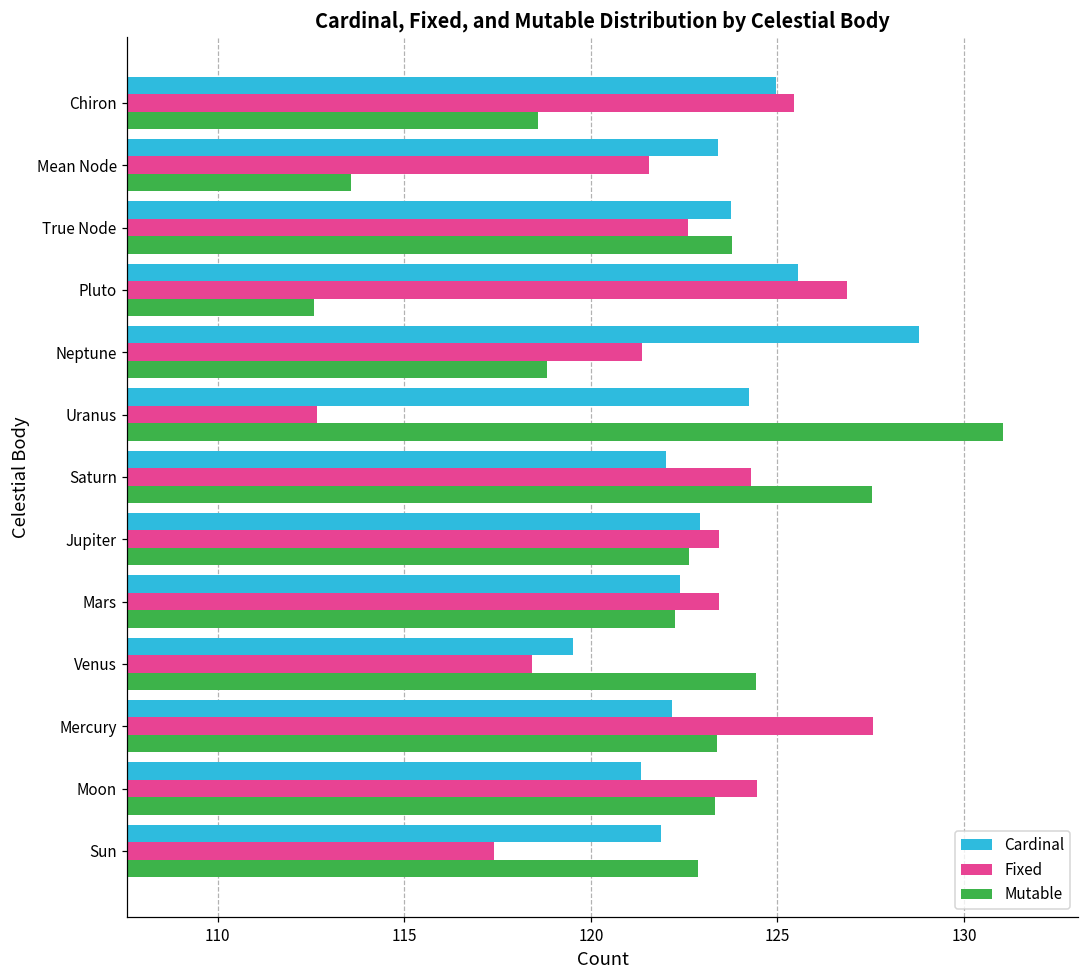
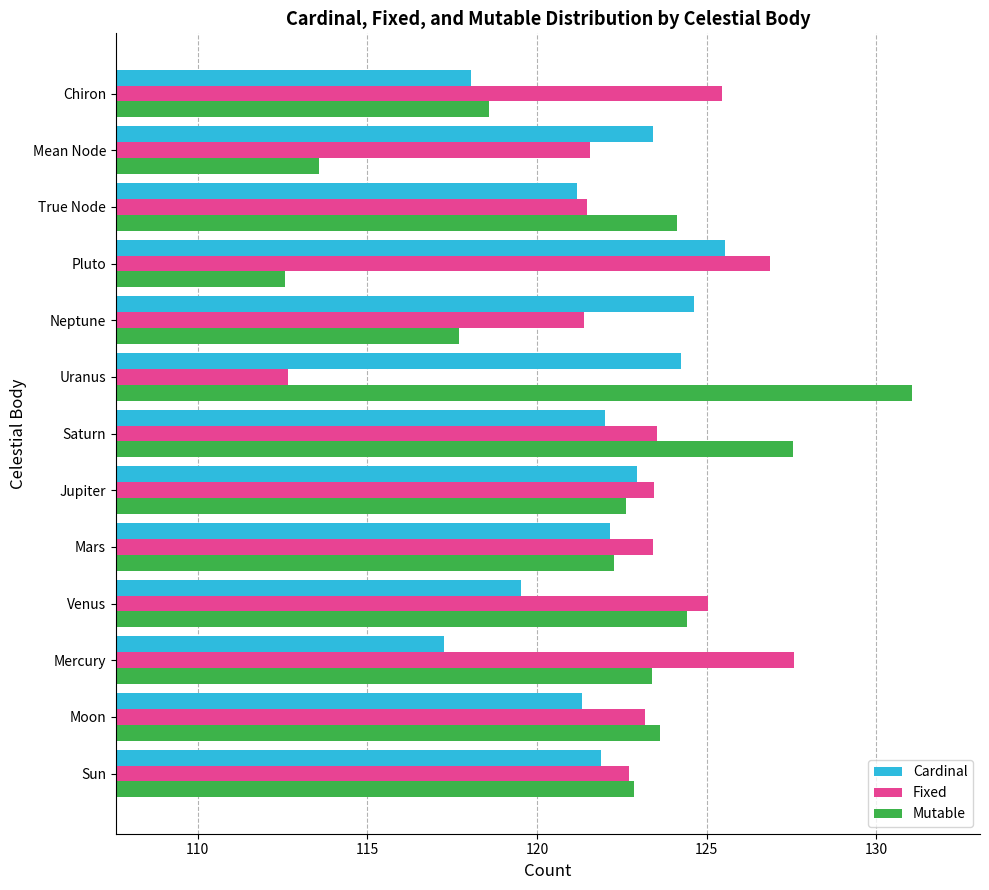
Cardinal, Chiron: 125.0 -> 118.0
Cardinal, True Node: 123.7 -> 121.2
Fixed, True Node: 122.6 -> 121.5
Mutable, True Node: 123.8 -> 124.1
Cardinal, Neptune: 128.8 -> 124.6
Mutable, Neptune: 118.8 -> 117.7
Fixed, Saturn: 124.3 -> 123.5
Cardinal, Mars: 122.4 -> 122.1
Fixed, Venus: 118.4 -> 125.0
Cardinal, Mercury: 122.2 -> 117.3
Fixed, Moon: 124.4 -> 123.2
Mutable, Moon: 123.3 -> 123.6
Fixed, Sun: 117.4 -> 122.7
